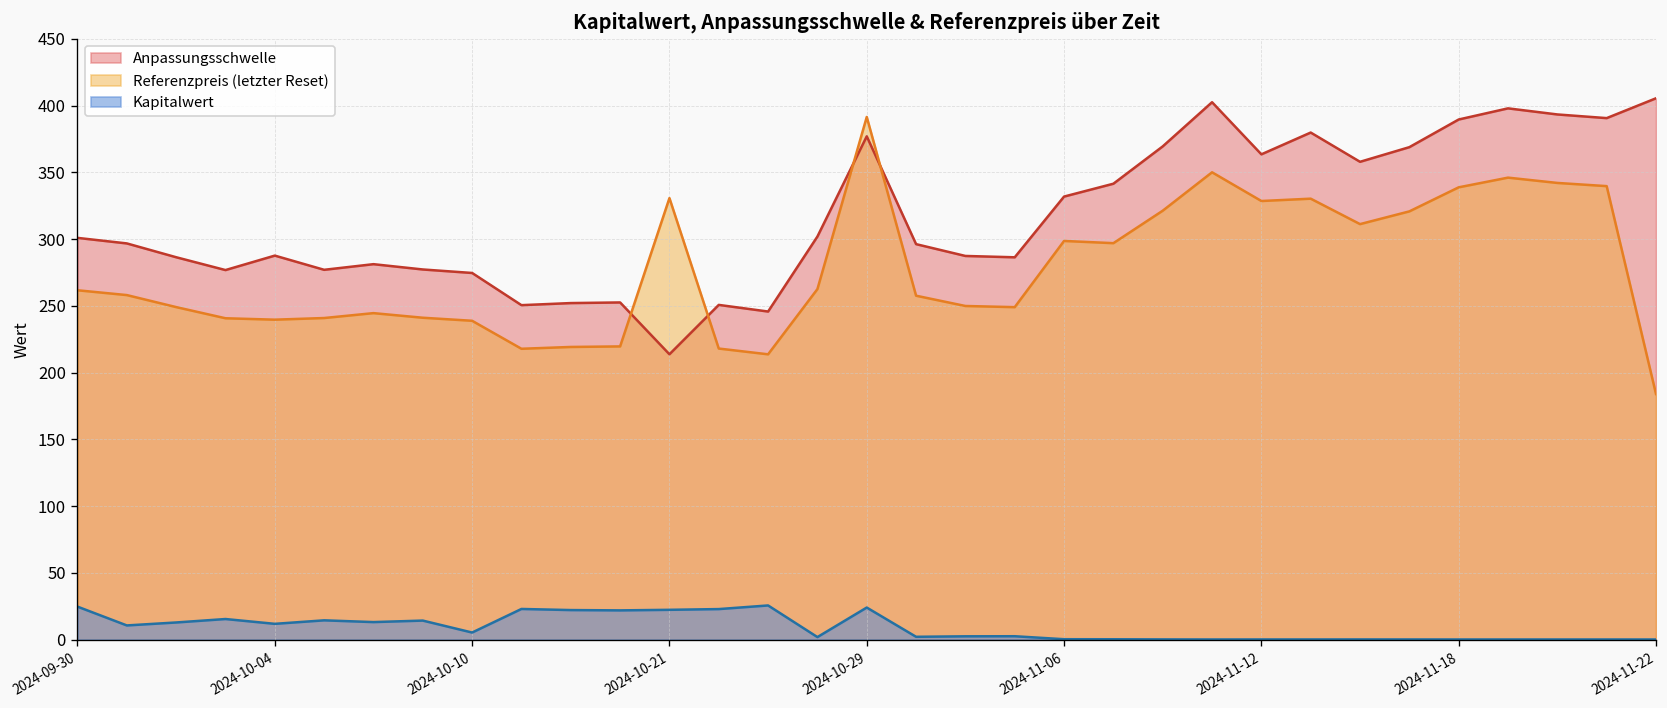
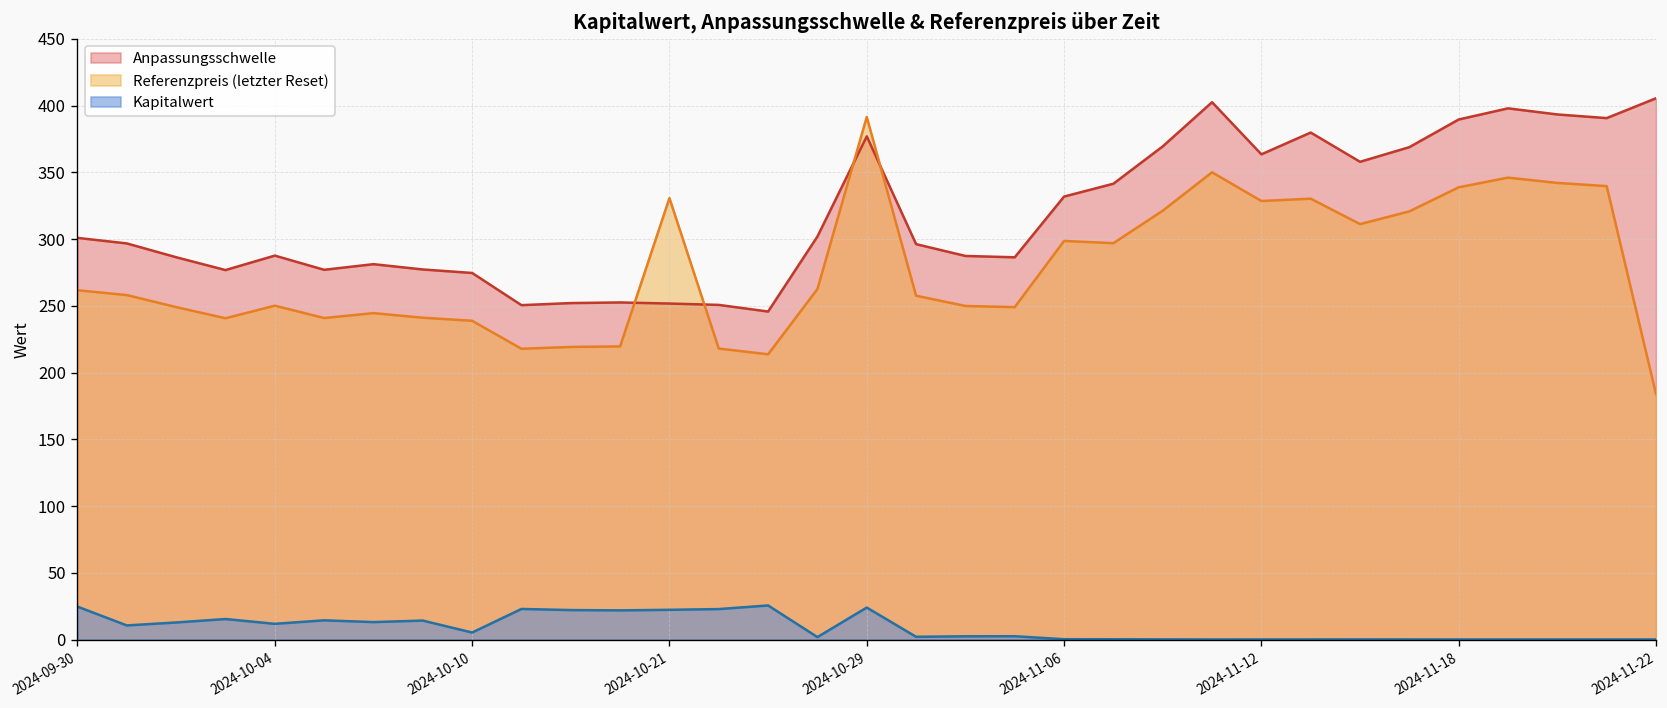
Referenzpreis (letzter Reset), 2024-10-04: 240 -> 250
Anpassungsschwelle, 2024-10-21: 214 -> 252
